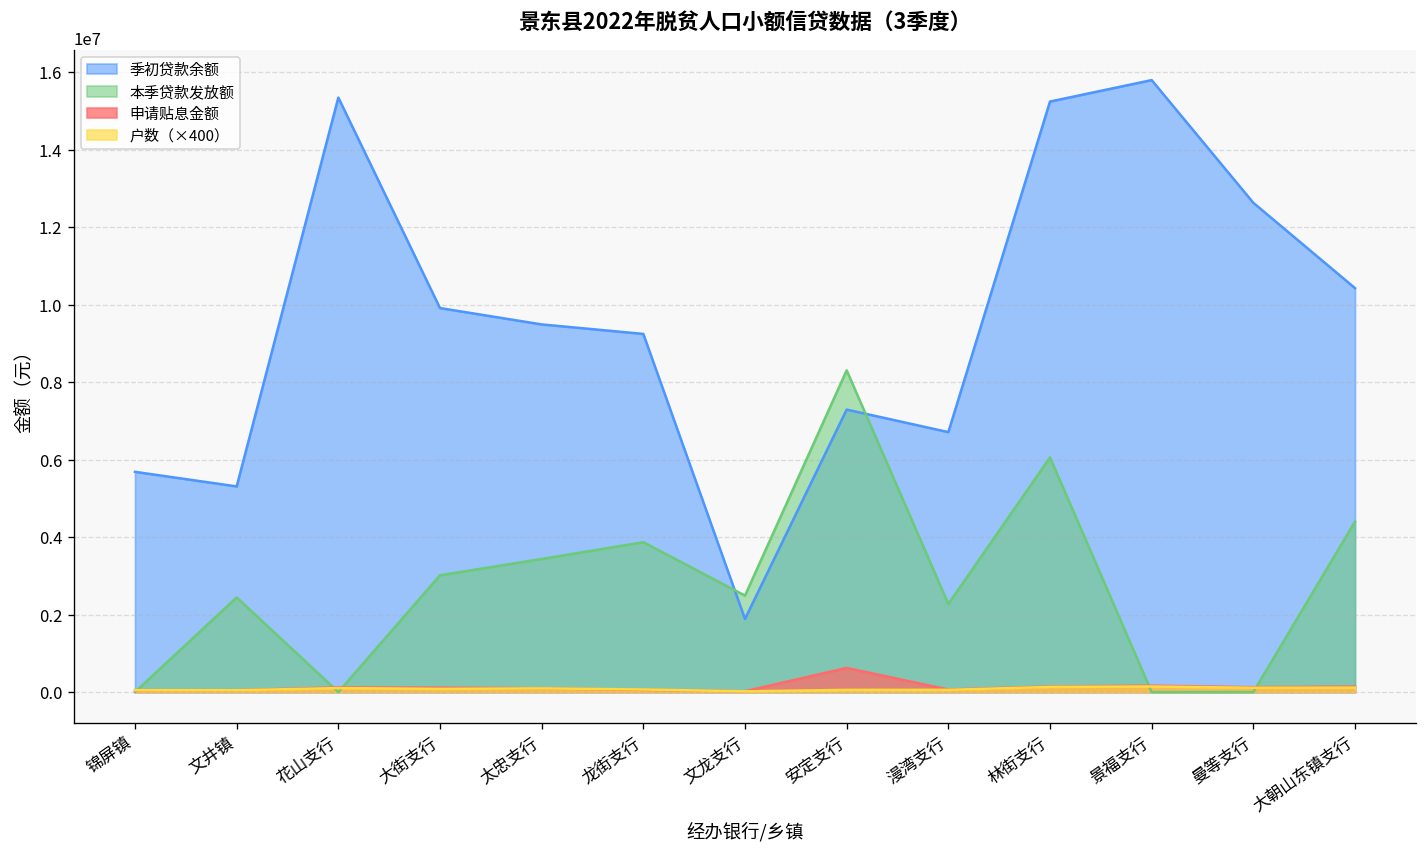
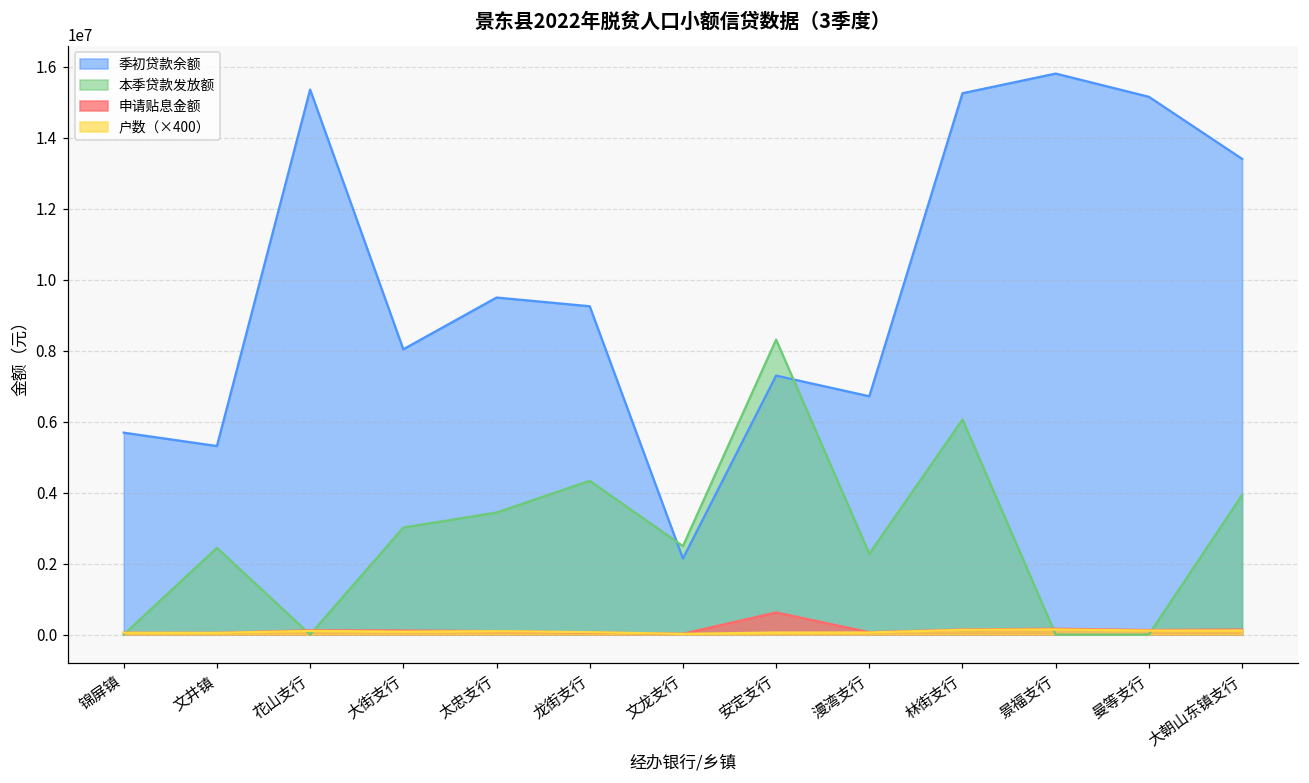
季初贷款余额, 大街支行: 9900000 -> 8000000
本季贷款发放额, 龙街支行: 3900000 -> 4300000
季初贷款余额, 文龙支行: 1900000 -> 2100000
季初贷款余额, 曼等支行: 12600000 -> 15100000
季初贷款余额, 大朝山东镇支行: 10400000 -> 13400000
本季贷款发放额, 大朝山东镇支行: 4400000 -> 3900000
